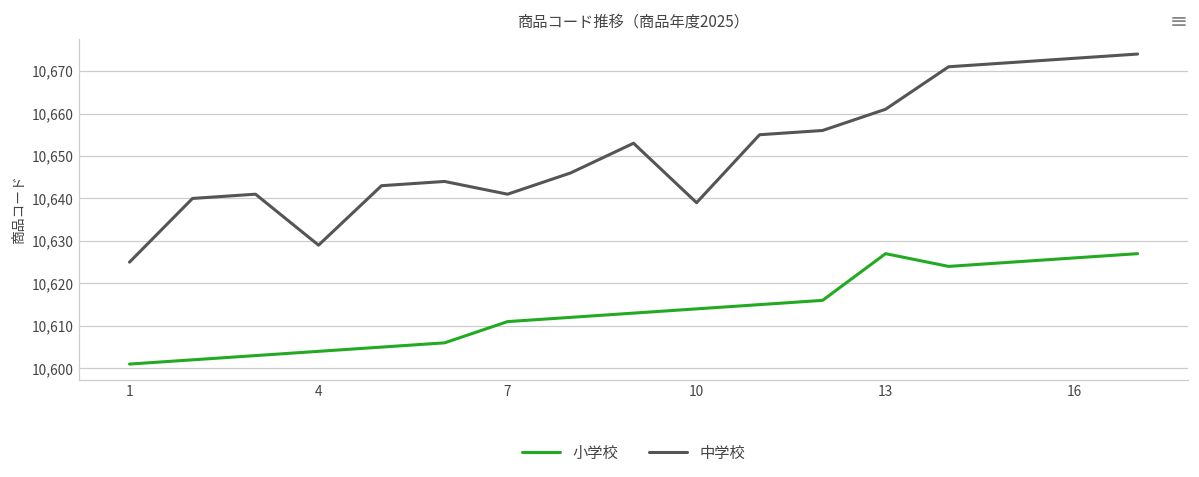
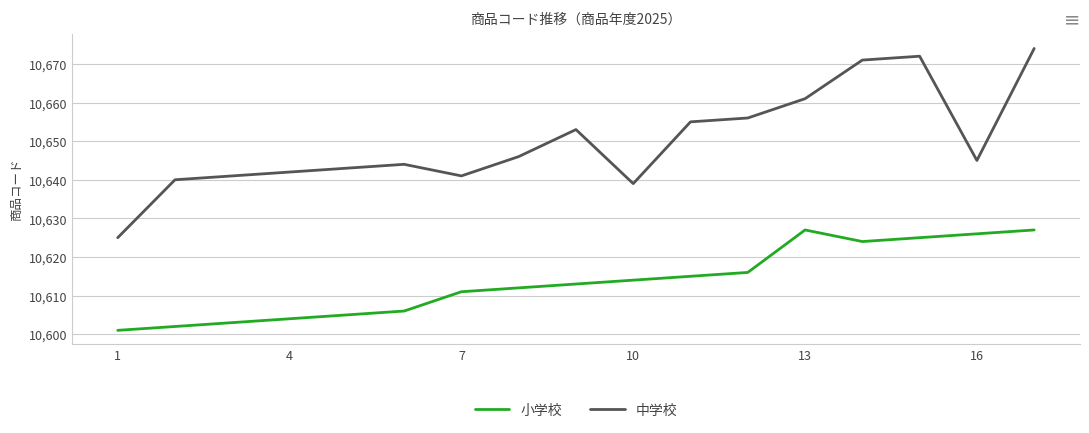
中学校, 4: 10,629 -> 10,642
中学校, 16: 10,673 -> 10,645
